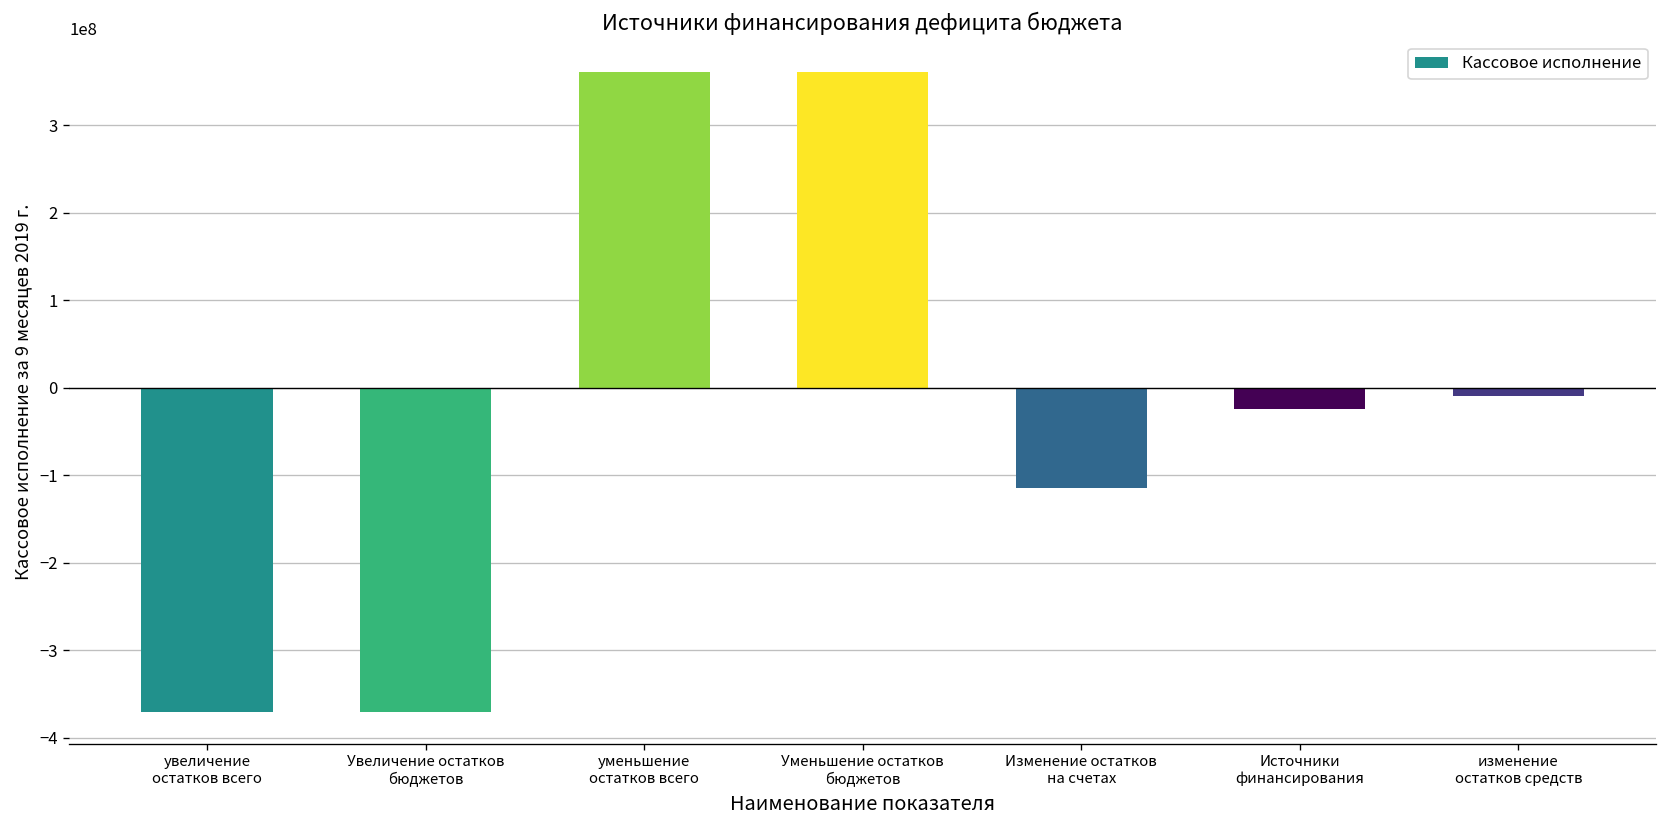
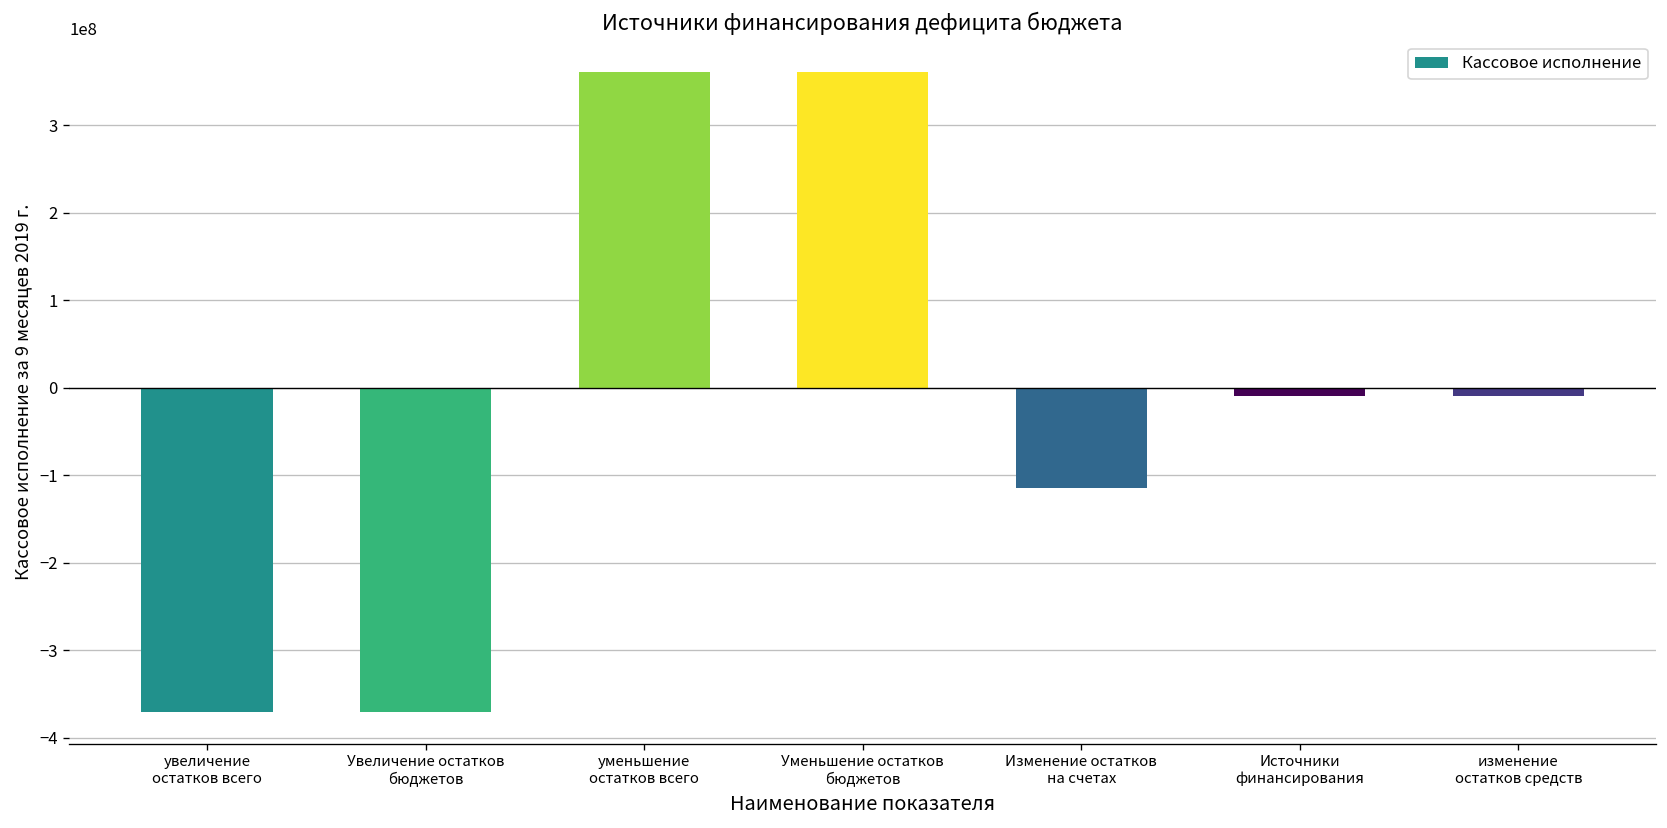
Источники финансирования: -20000000 -> -10000000
